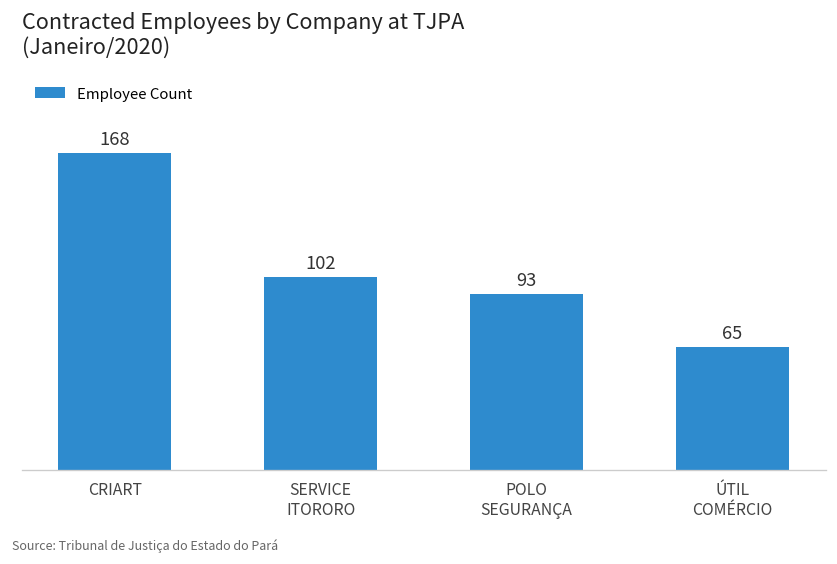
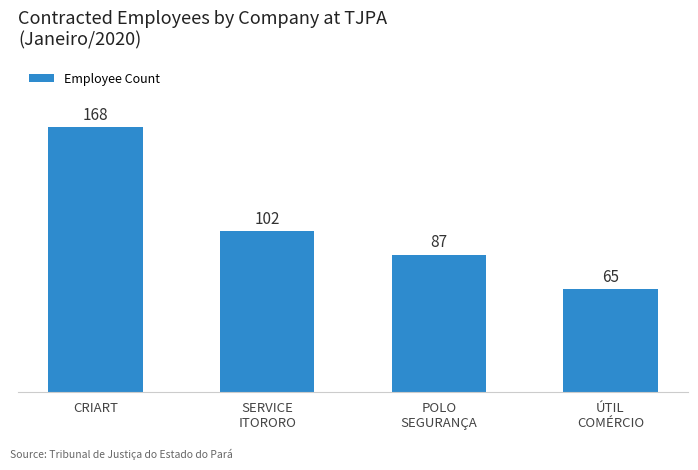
POLO SEGURANÇA: 93 -> 87
